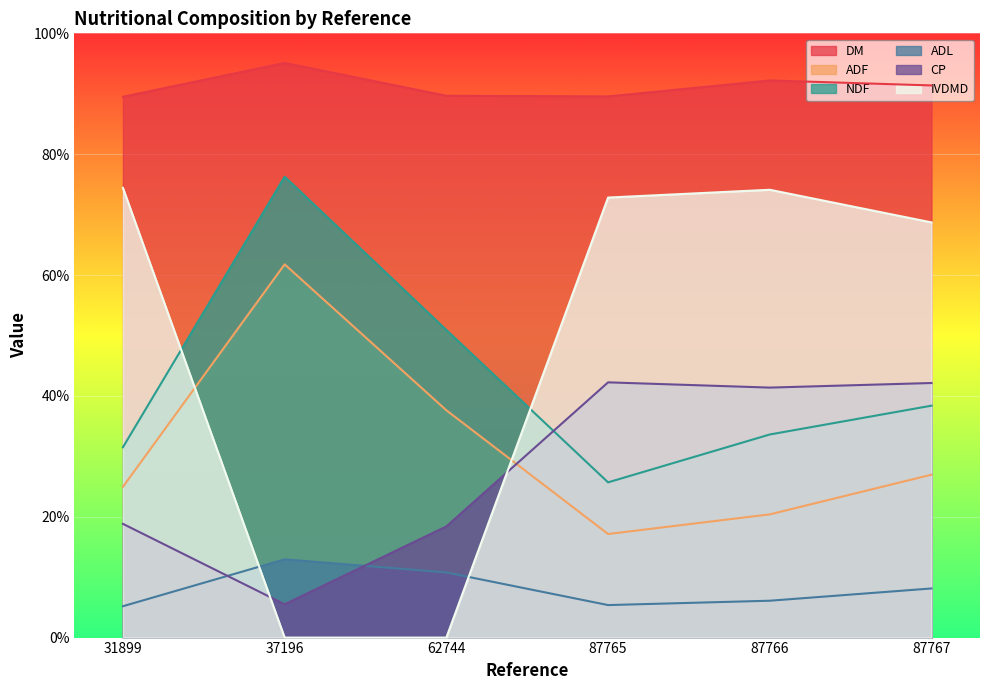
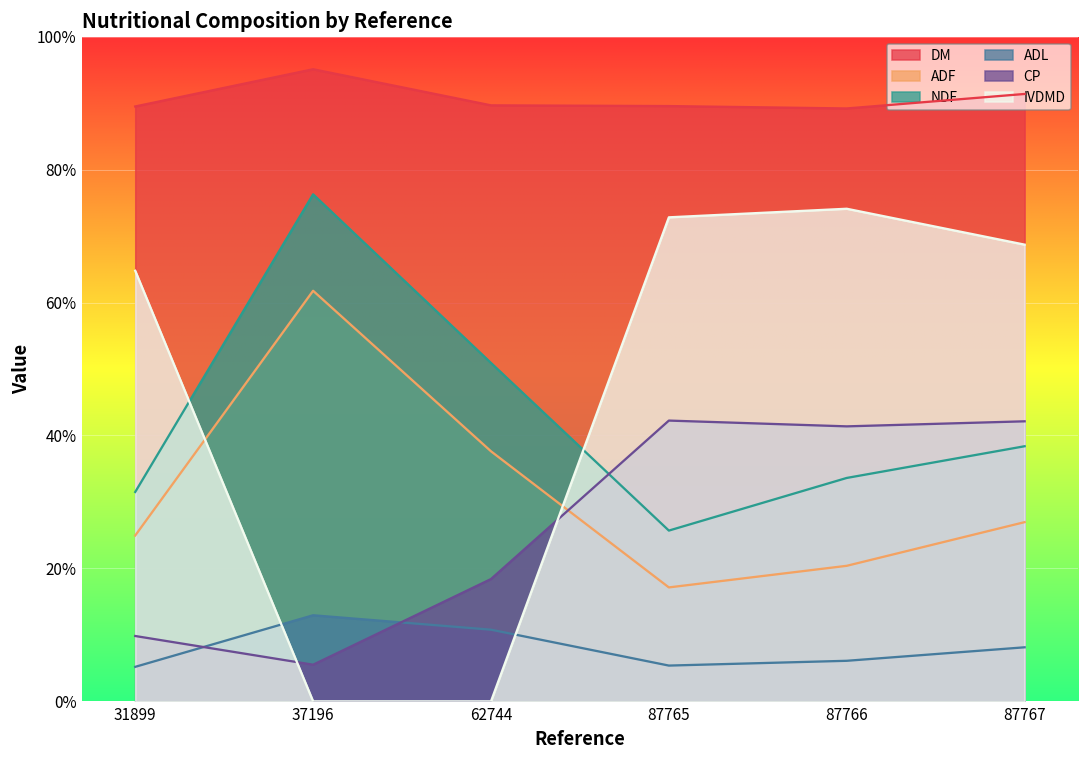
CP, 31899: 19% -> 10%
IVDMD, 31899: 74% -> 65%
DM, 87766: 92% -> 89%
